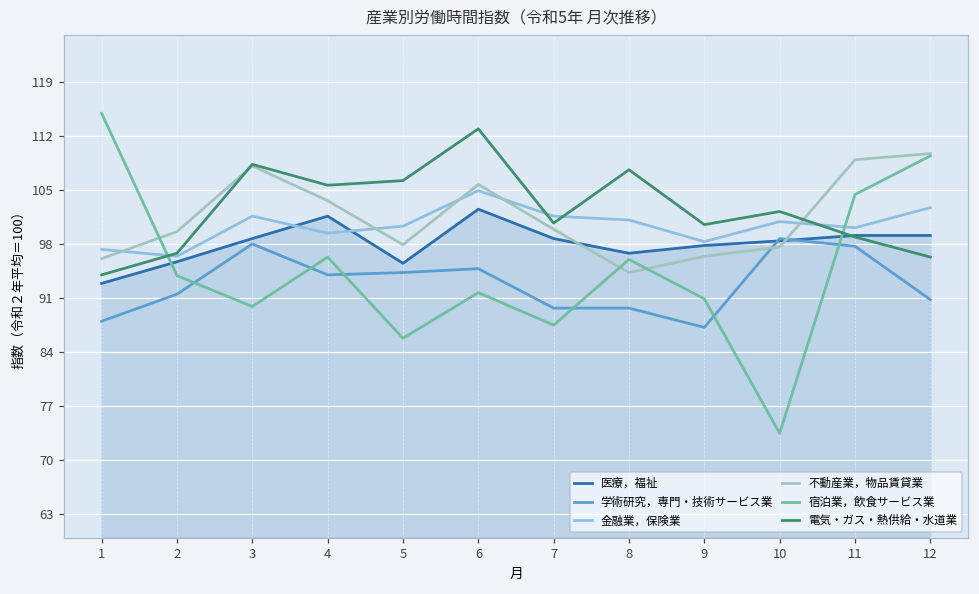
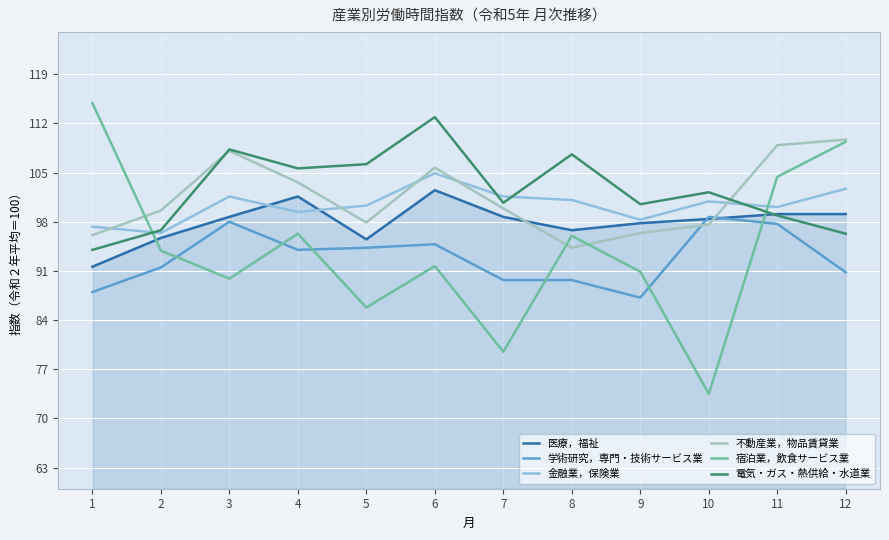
医療，福祉, 1: 93 -> 92
宿泊業，飲食サービス業, 7: 88 -> 80
